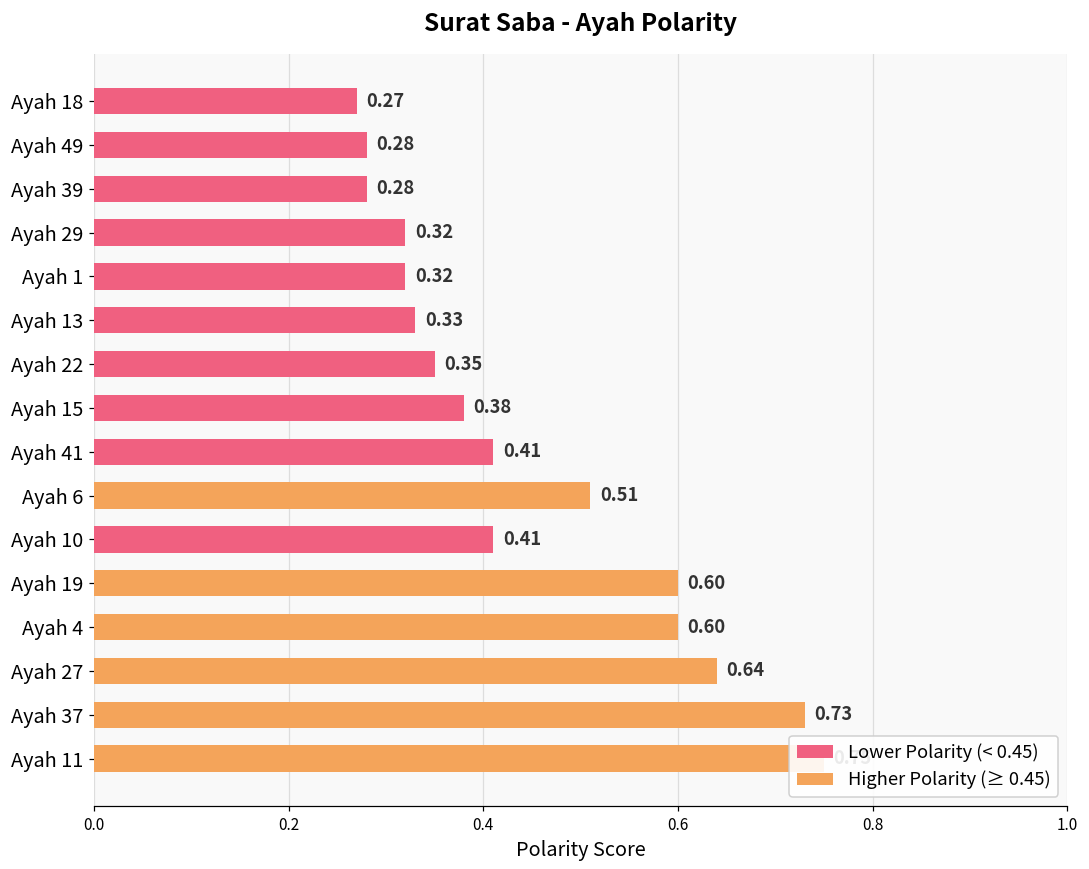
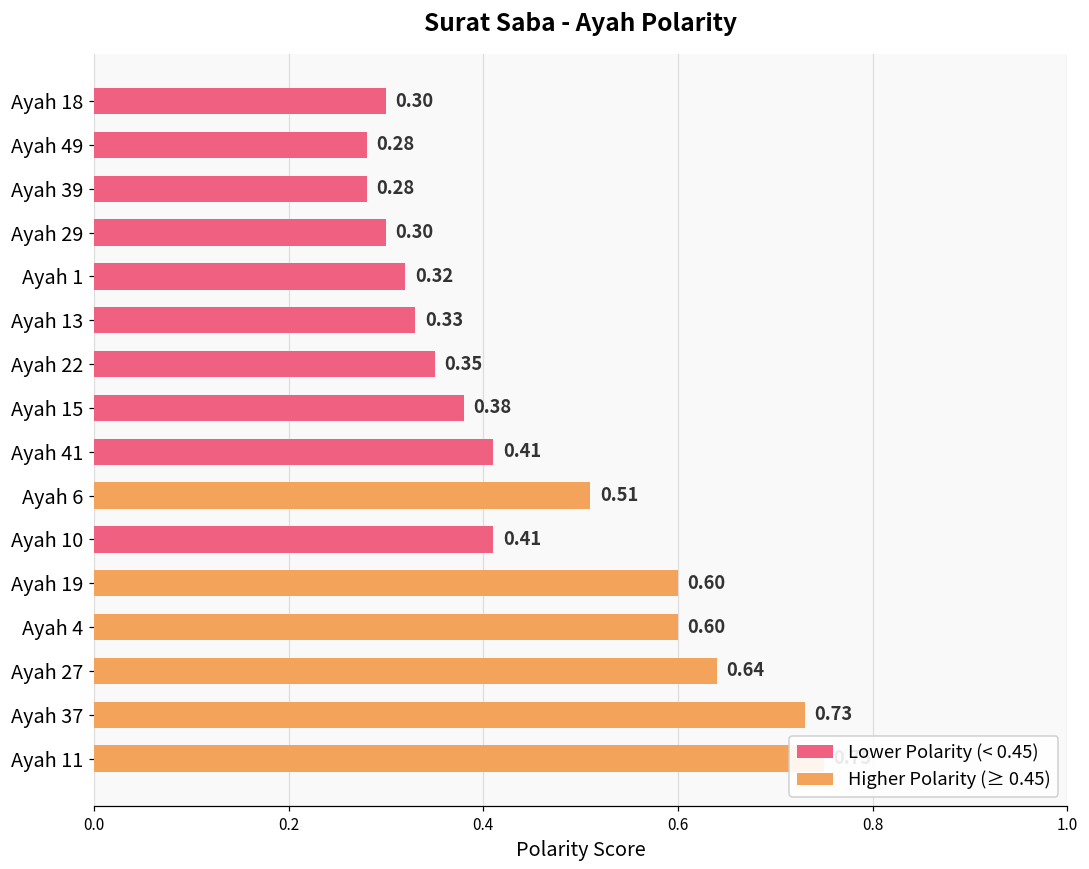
Ayah 18: 0.27 -> 0.30
Ayah 29: 0.32 -> 0.30
